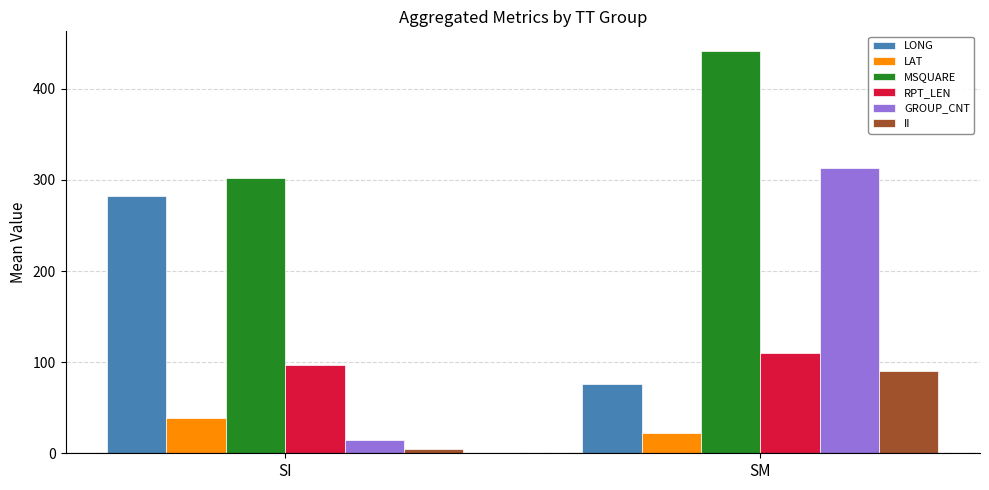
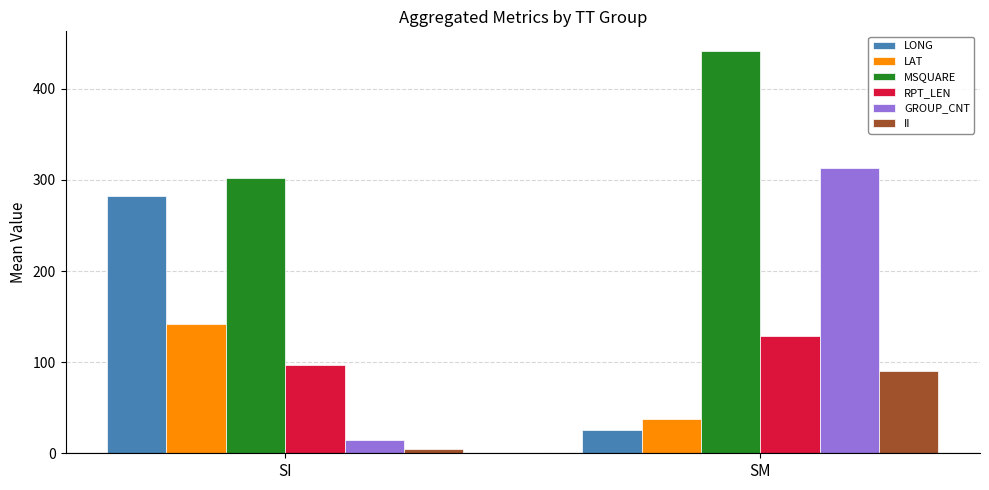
LAT, SI: 40 -> 140
LONG, SM: 80 -> 30
LAT, SM: 20 -> 40
RPT_LEN, SM: 110 -> 130
